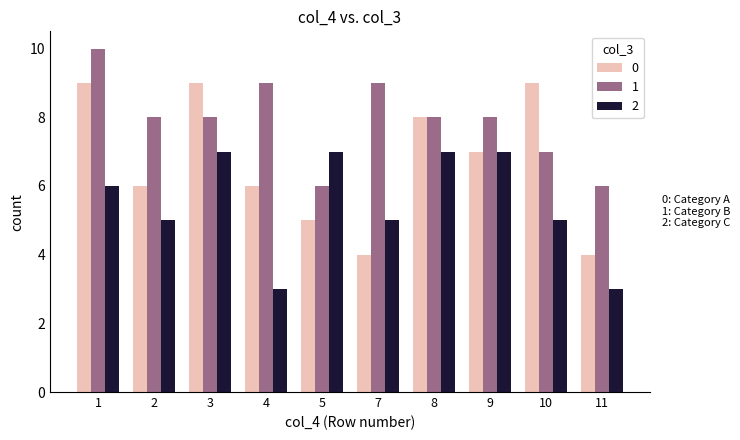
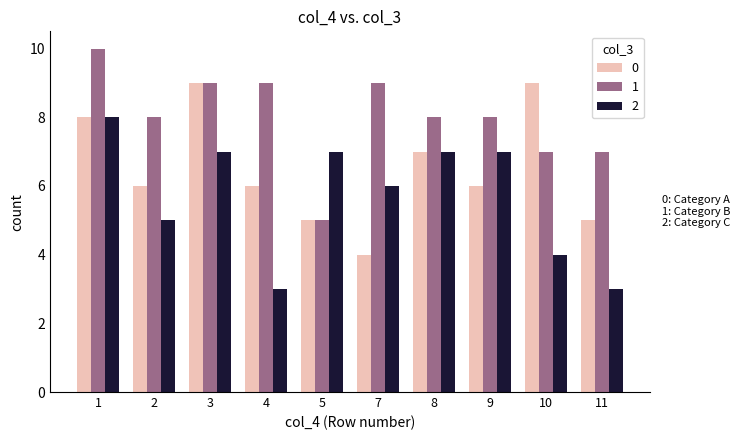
0, 1: 9 -> 8
2, 1: 6 -> 8
1, 3: 8 -> 9
1, 5: 6 -> 5
2, 7: 5 -> 6
0, 8: 8 -> 7
0, 9: 7 -> 6
2, 10: 5 -> 4
0, 11: 4 -> 5
1, 11: 6 -> 7
